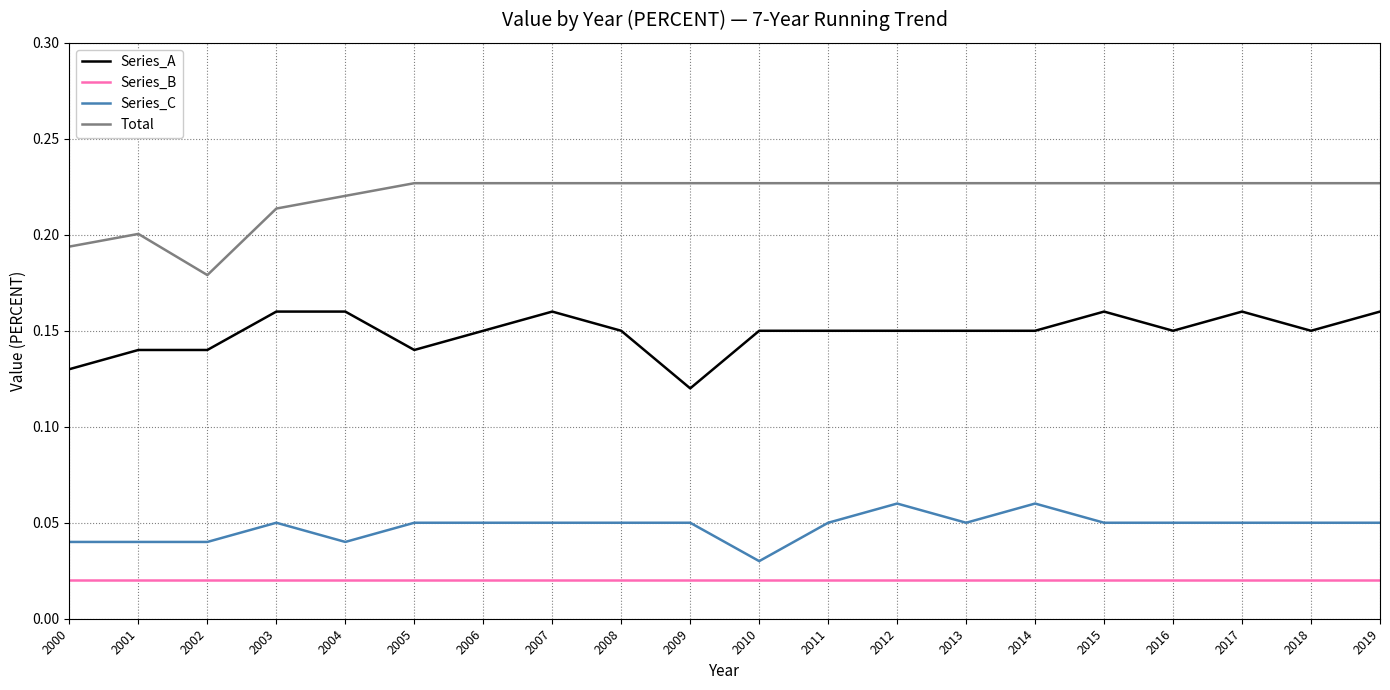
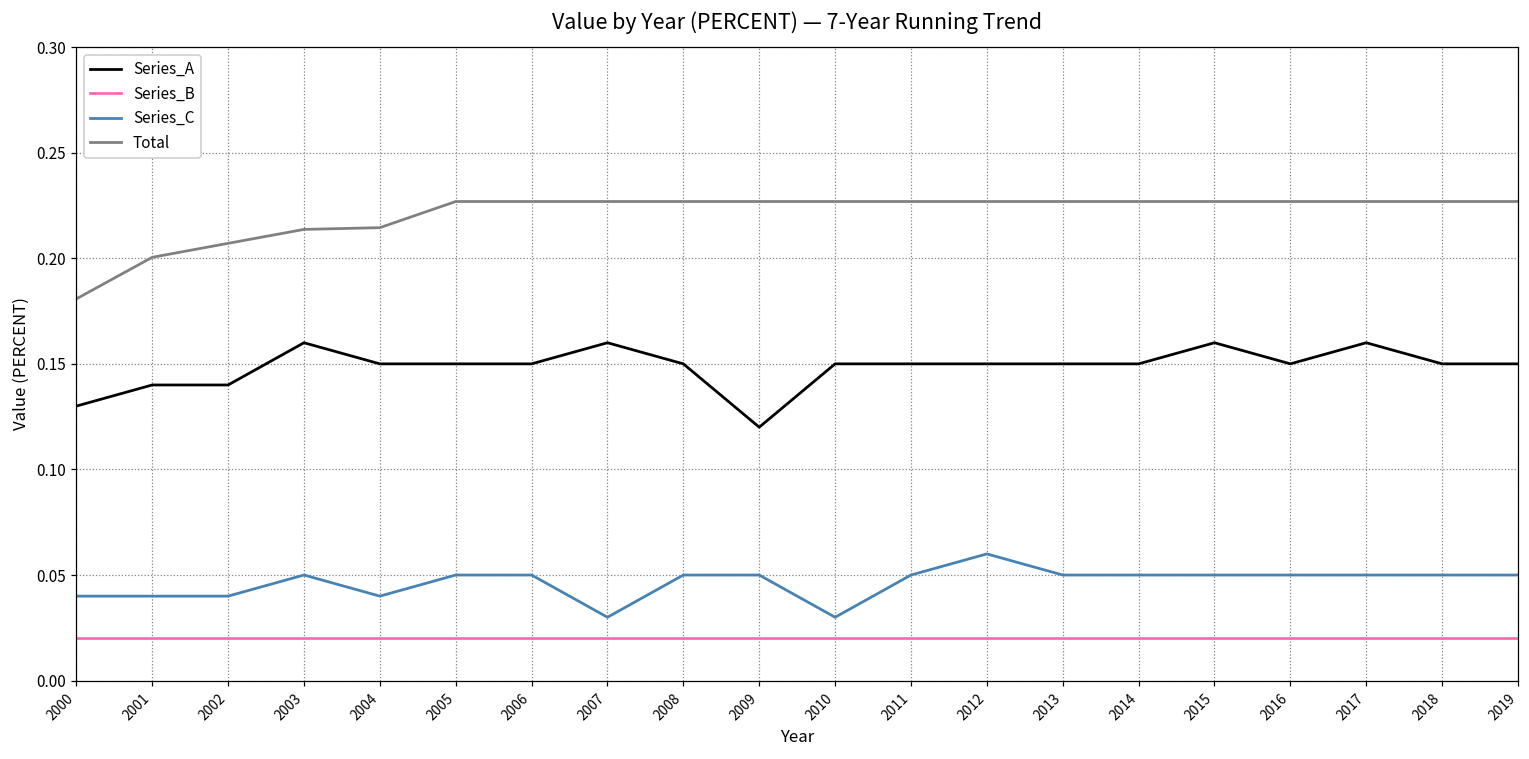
Total, 2000: 0.194 -> 0.181
Total, 2002: 0.179 -> 0.207
Series_A, 2004: 0.16 -> 0.15
Total, 2004: 0.220 -> 0.214
Series_A, 2005: 0.14 -> 0.15
Series_C, 2007: 0.05 -> 0.03
Series_C, 2014: 0.06 -> 0.05
Series_A, 2019: 0.16 -> 0.15
